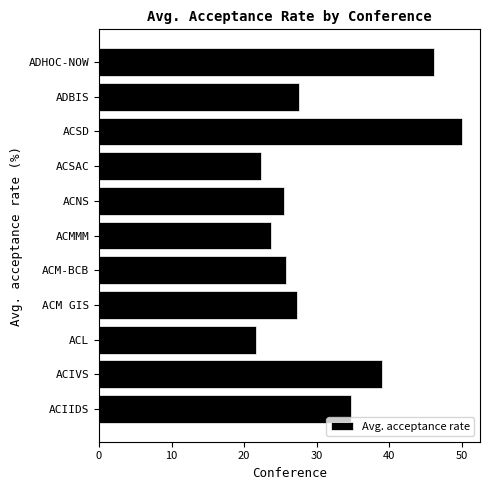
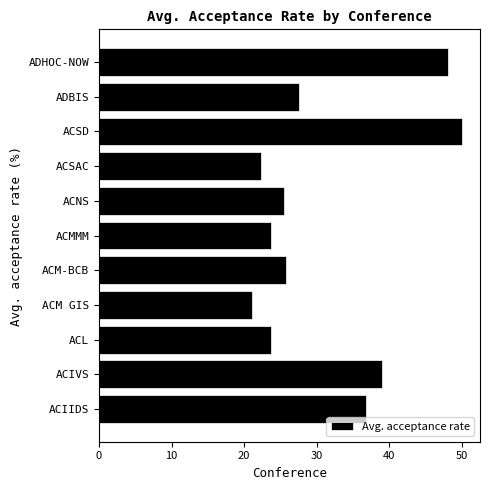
ADHOC-NOW: 46 -> 48
ACM GIS: 27 -> 21
ACL: 22 -> 24
ACIIDS: 35 -> 37
